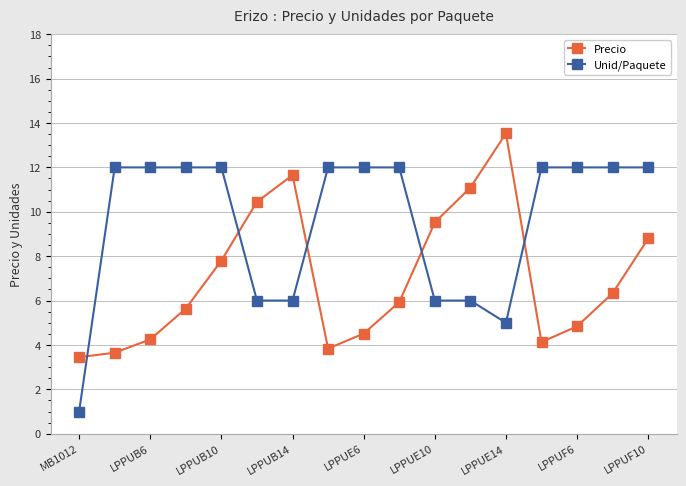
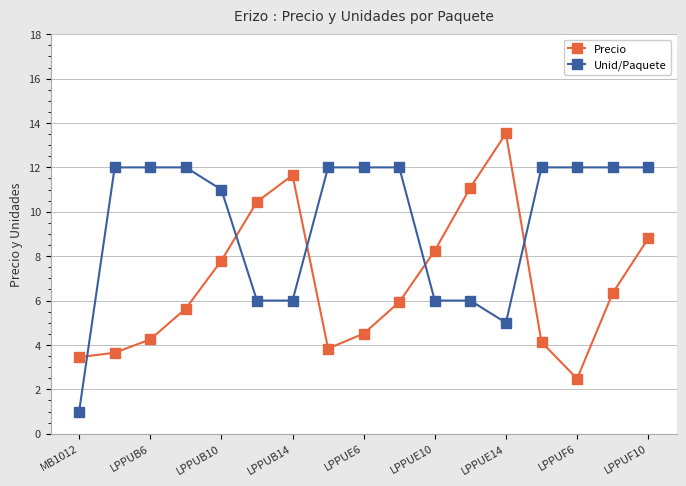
Unid/Paquete, LPPUB10: 12 -> 11
Precio, LPPUE10: 9.5 -> 8.3
Precio, LPPUF6: 4.8 -> 2.5
